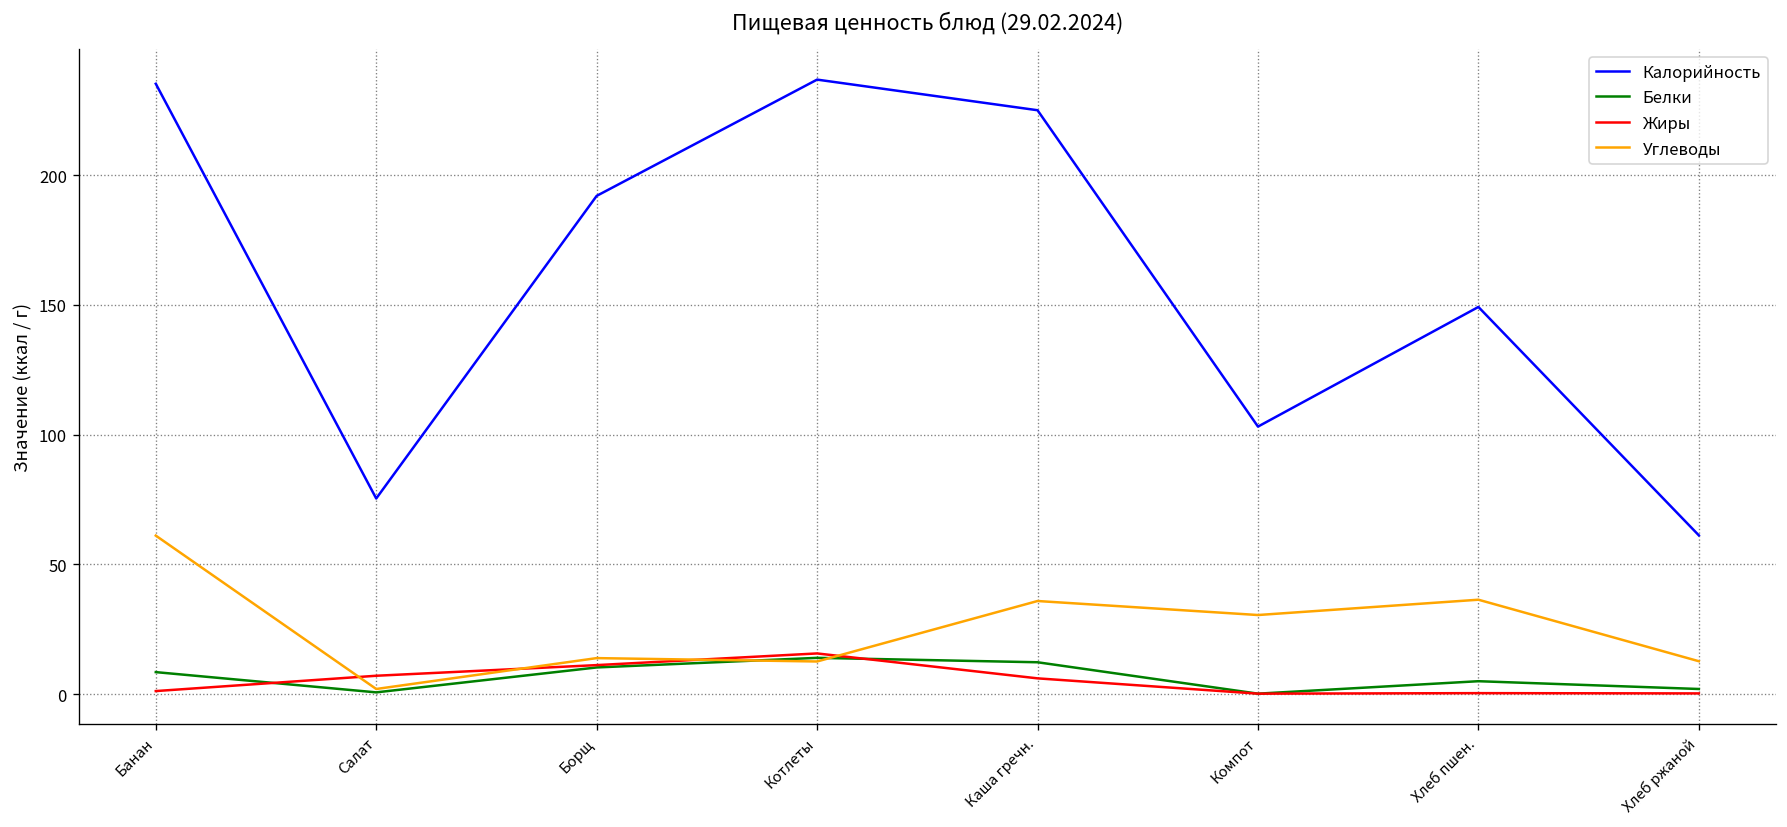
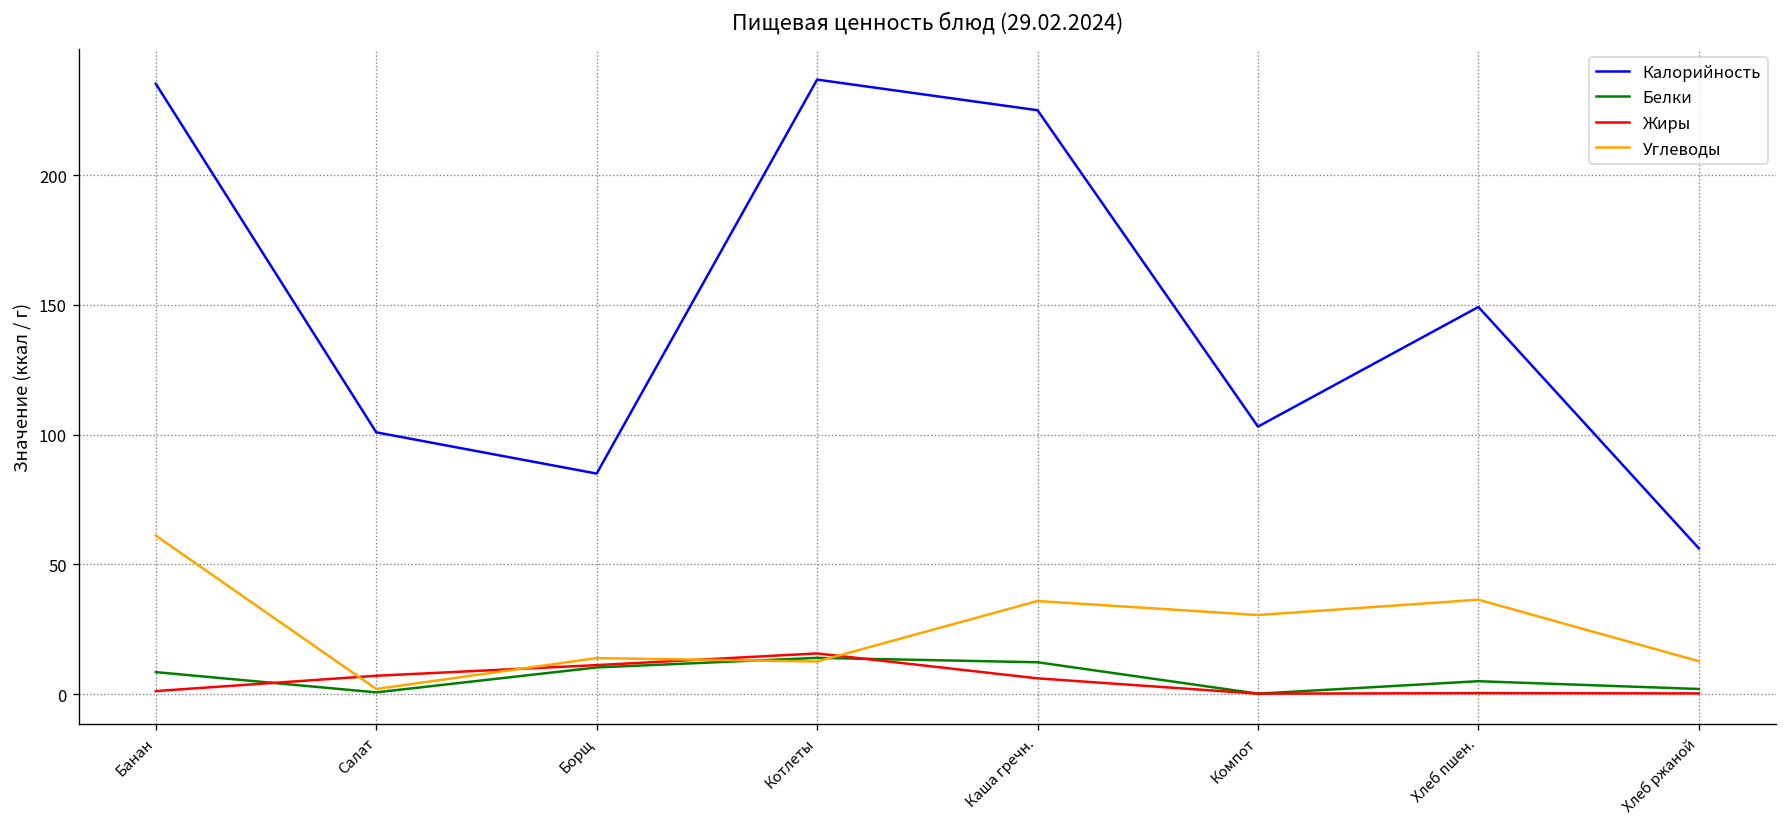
Калорийность, Салат: 75 -> 101
Калорийность, Борщ: 192 -> 85
Калорийность, Хлеб ржаной: 61 -> 56
